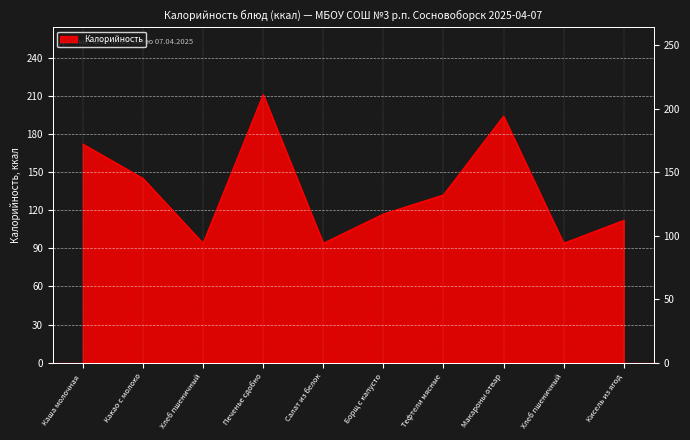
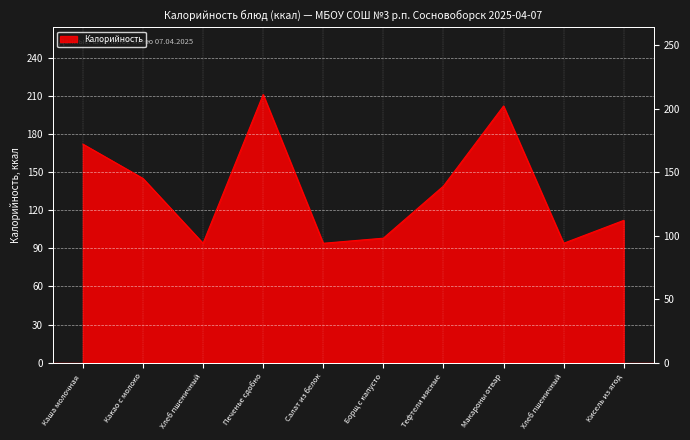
Борщ с капусто: 117 -> 98
Тефтели мясные: 132 -> 139
Макароны отвар: 194 -> 202
